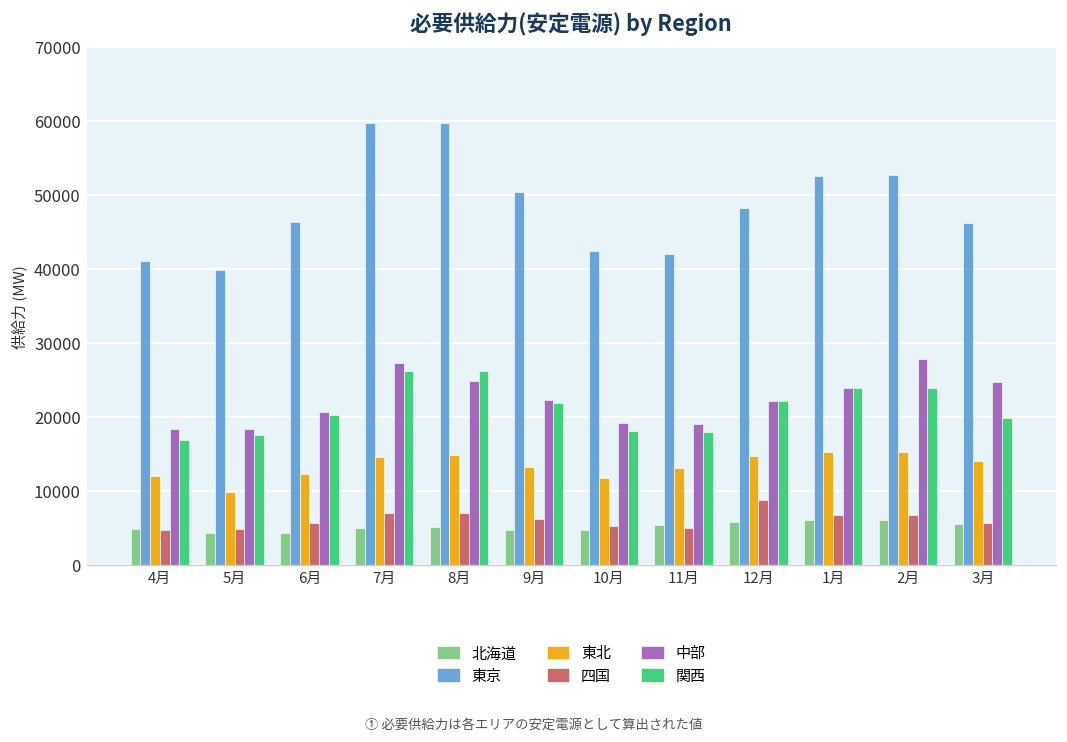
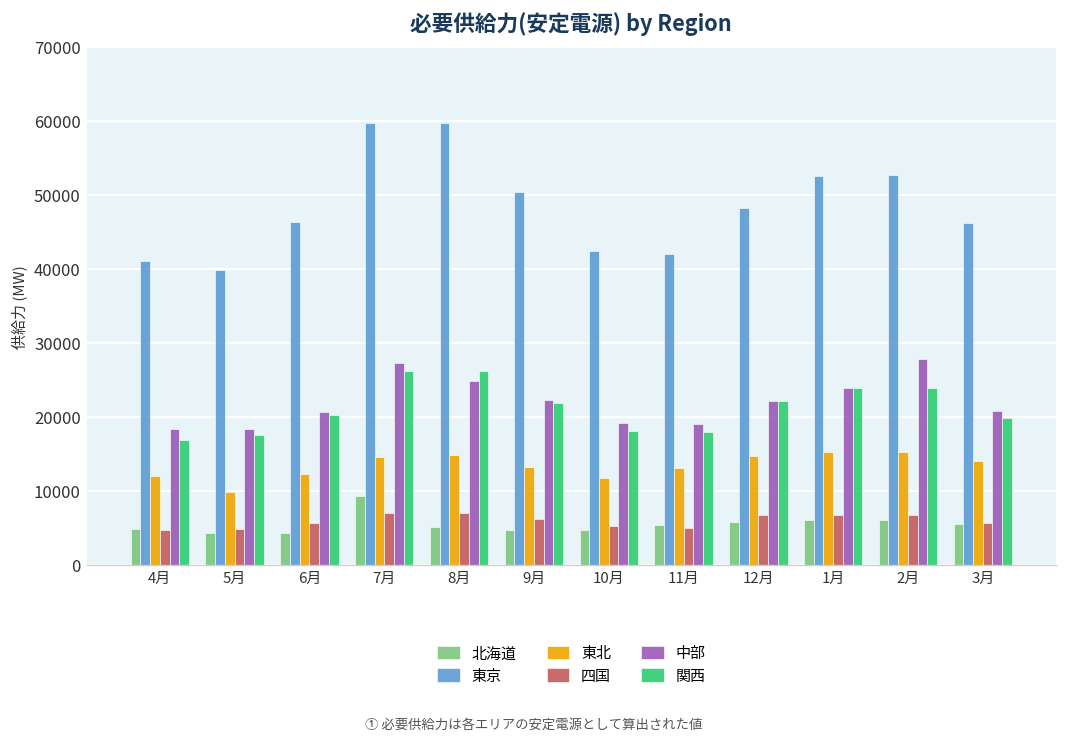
北海道, 7月: 5000 -> 9000
四国, 12月: 9000 -> 7000
中部, 3月: 25000 -> 21000
